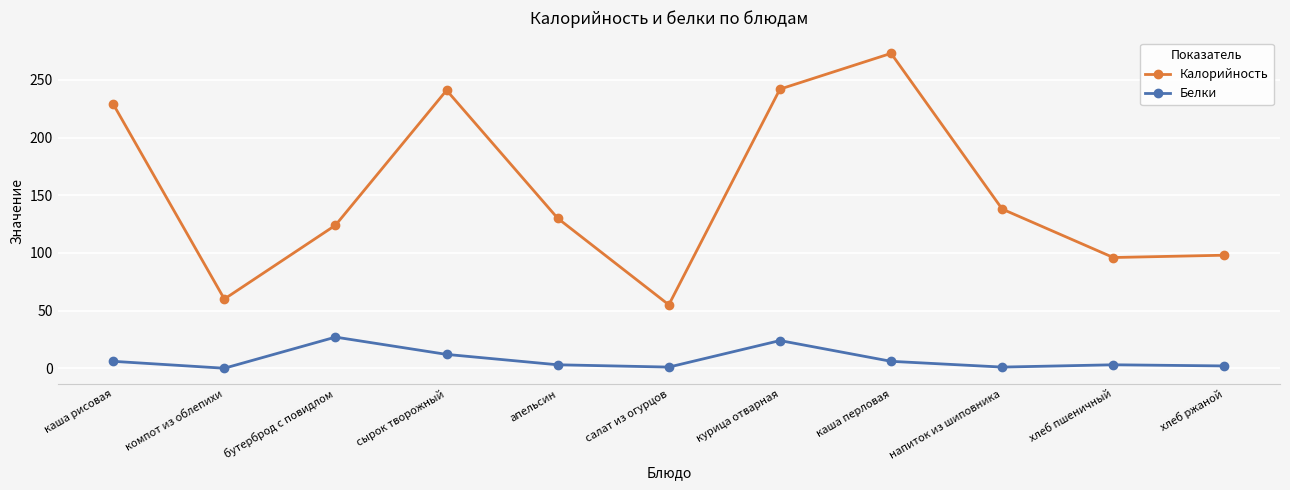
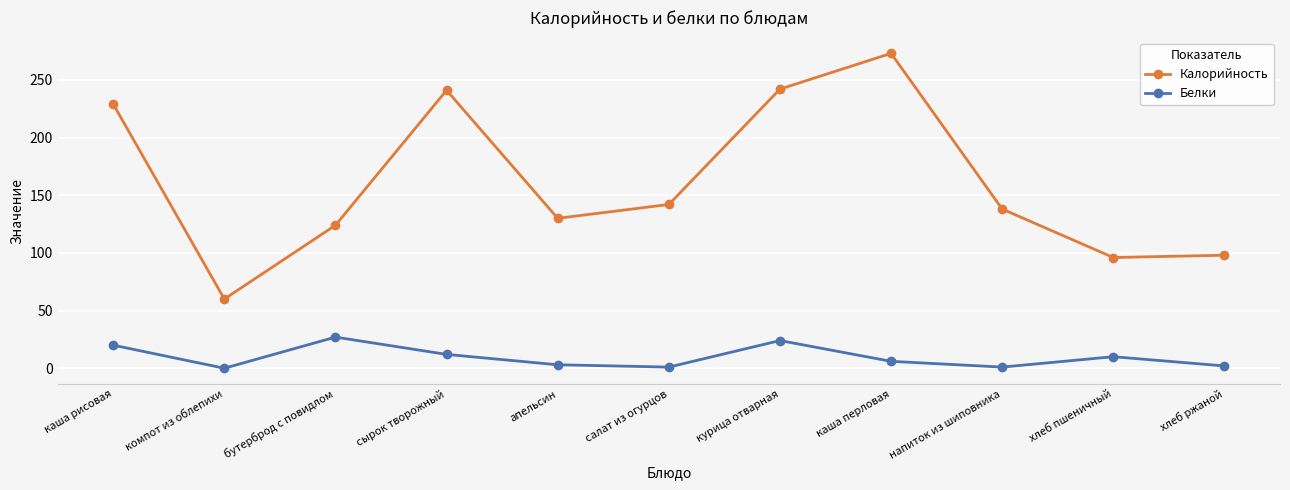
Белки, каша рисовая: 6 -> 20
Калорийность, салат из огурцов: 55 -> 142
Белки, хлеб пшеничный: 3 -> 10
